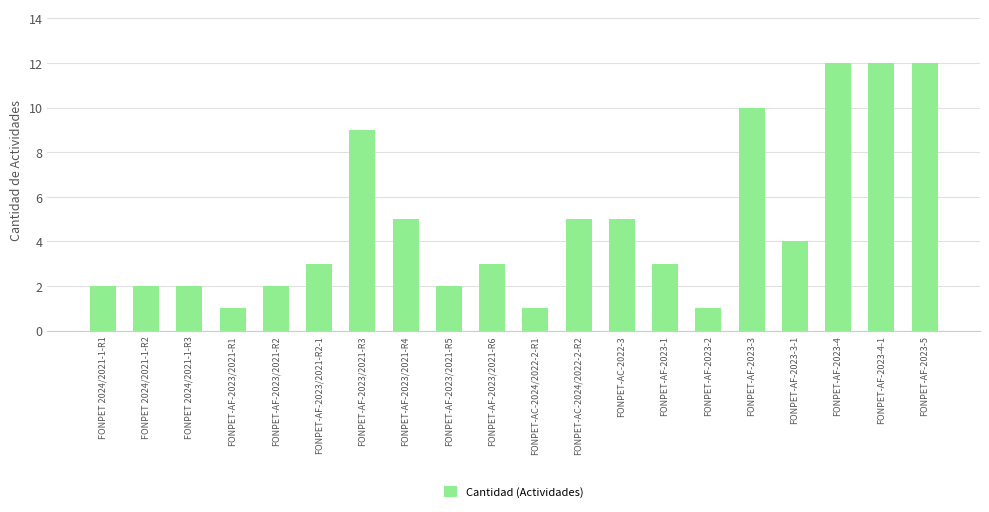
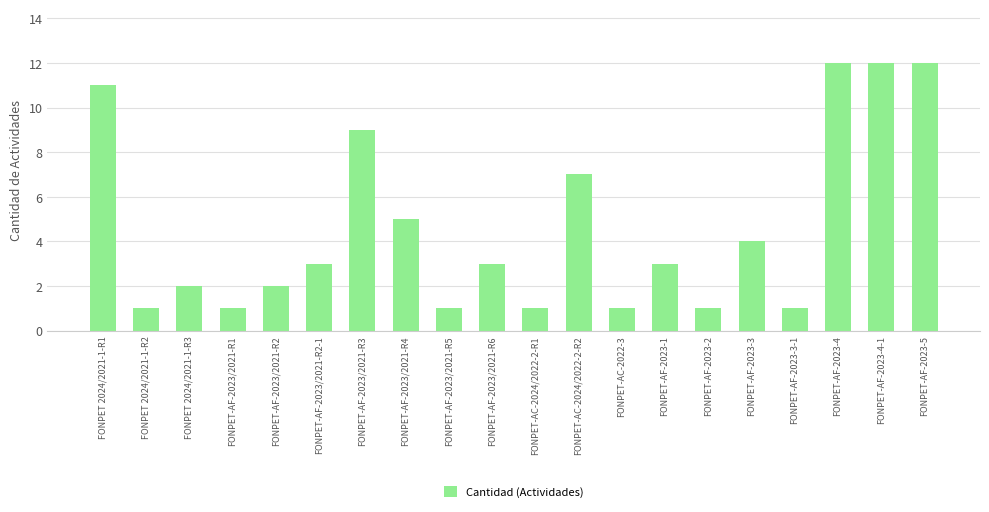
FONPET 2024/2021-1-R1: 2 -> 11
FONPET 2024/2021-1-R2: 2 -> 1
FONPET-AF-2023/2021-R5: 2 -> 1
FONPET-AC-2024/2022-2-R2: 5 -> 7
FONPET-AC-2022-3: 5 -> 1
FONPET-AF-2023-3: 10 -> 4
FONPET-AF-2023-3-1: 4 -> 1
